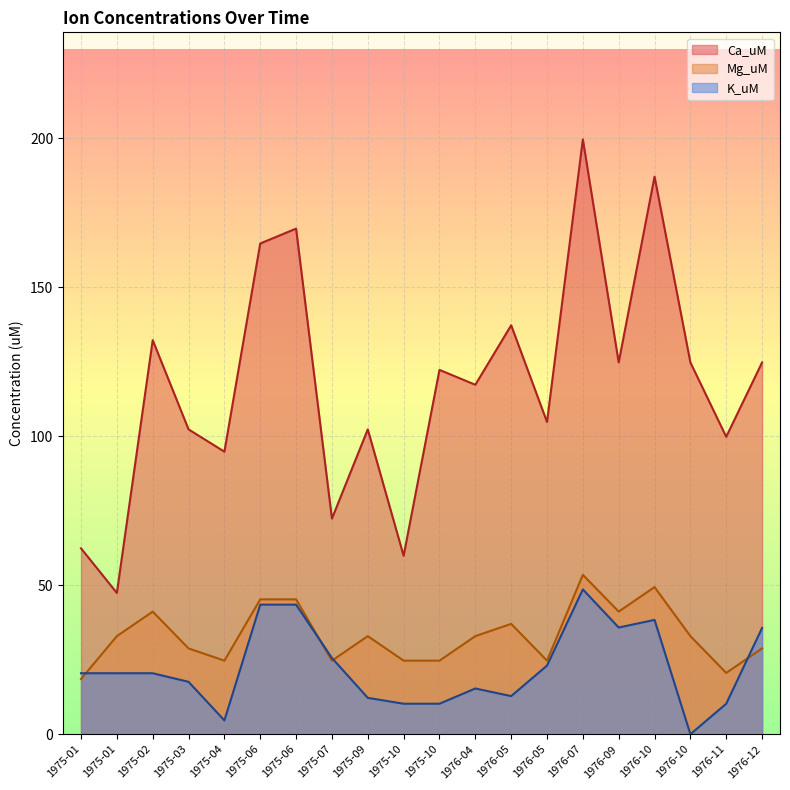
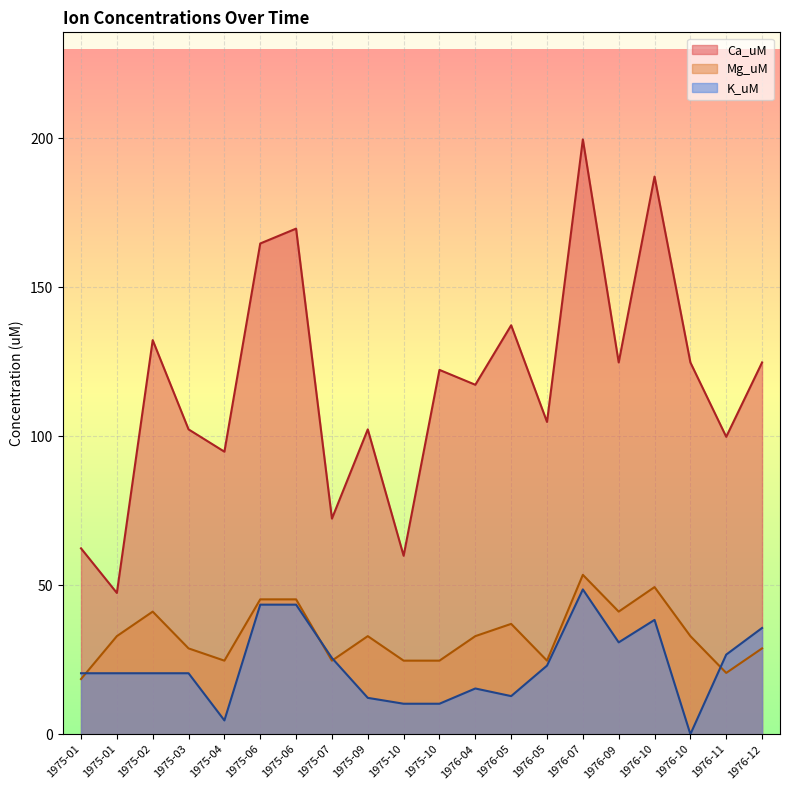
K_uM, 1975-03: 18 -> 20
K_uM, 1976-09: 36 -> 31
K_uM, 1976-11: 10 -> 27
